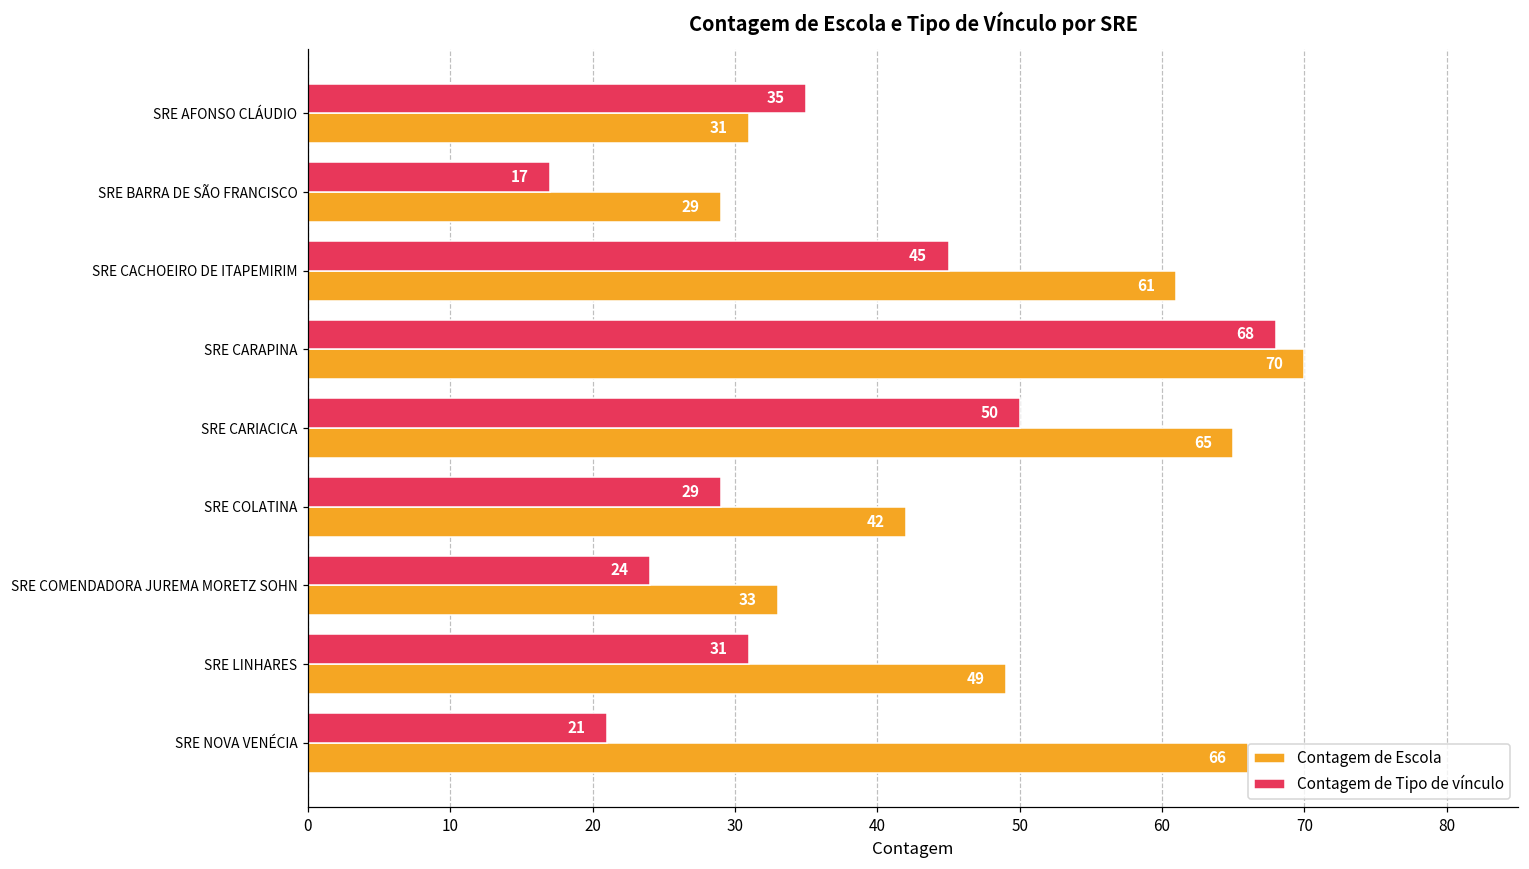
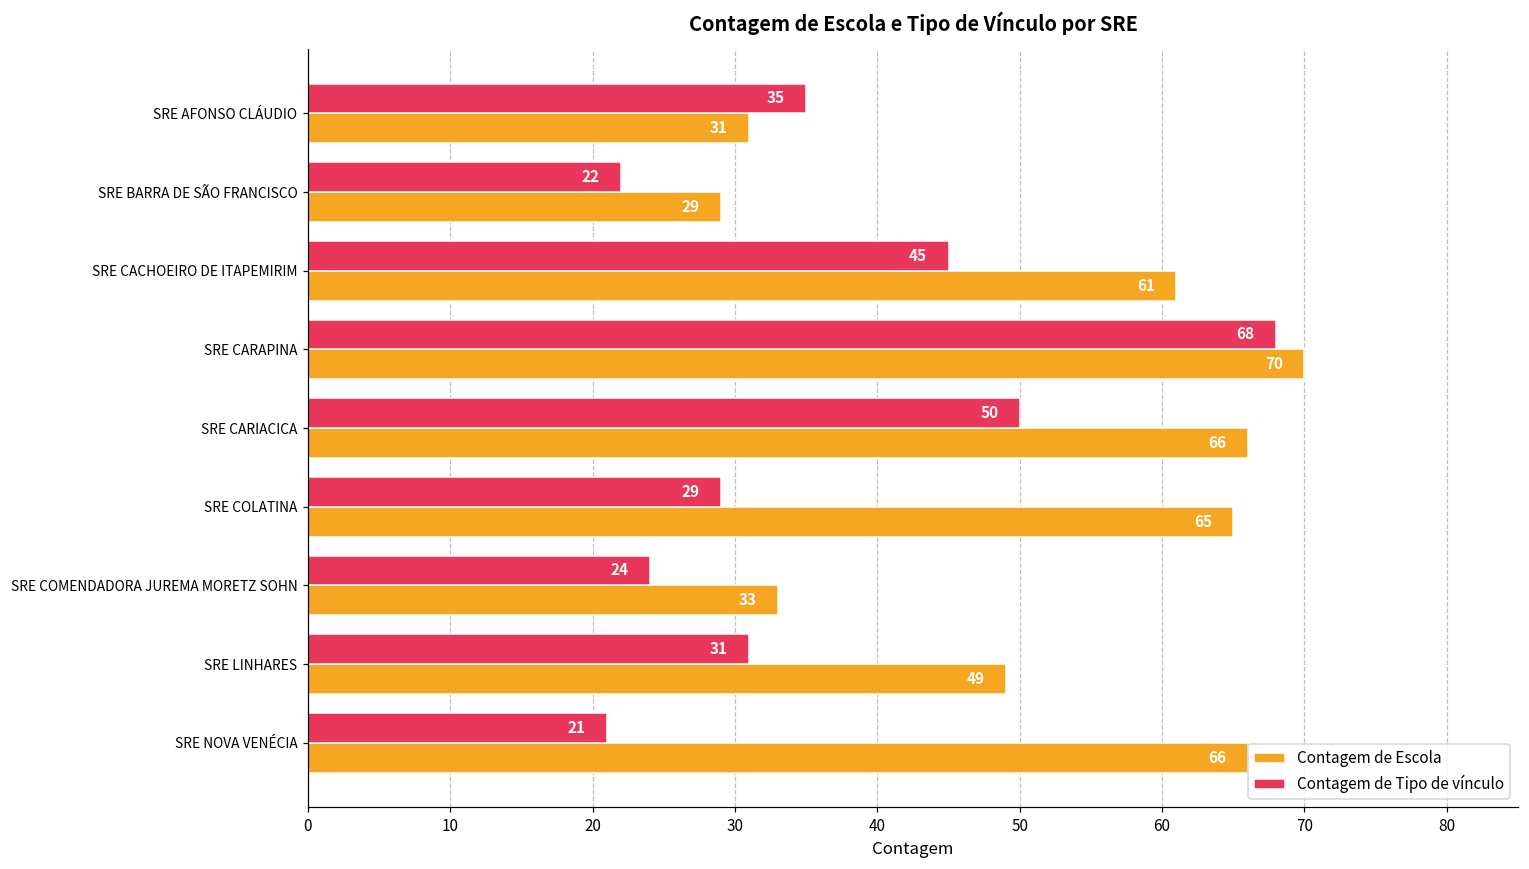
Contagem de Tipo de vínculo, SRE BARRA DE SÃO FRANCISCO: 17 -> 22
Contagem de Escola, SRE CARIACICA: 65 -> 66
Contagem de Escola, SRE COLATINA: 42 -> 65
